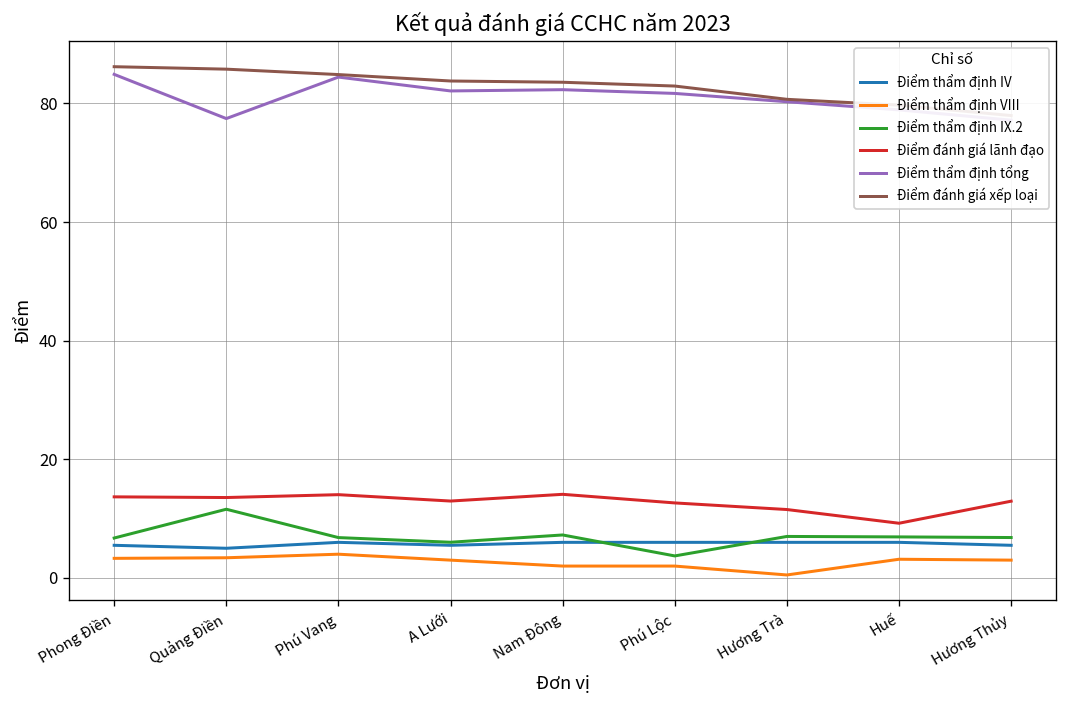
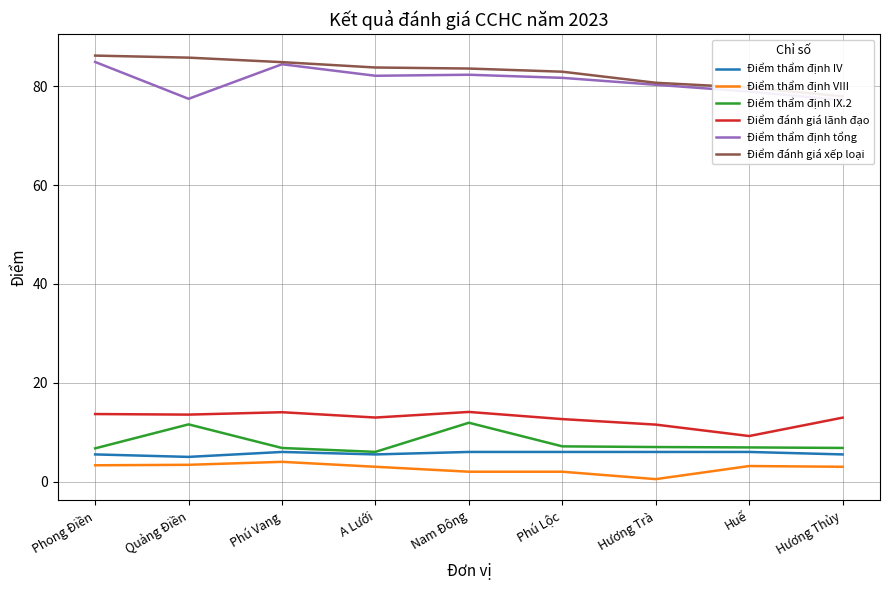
Điểm thẩm định IX.2, Nam Đông: 7 -> 12
Điểm thẩm định IX.2, Phú Lộc: 4 -> 7
